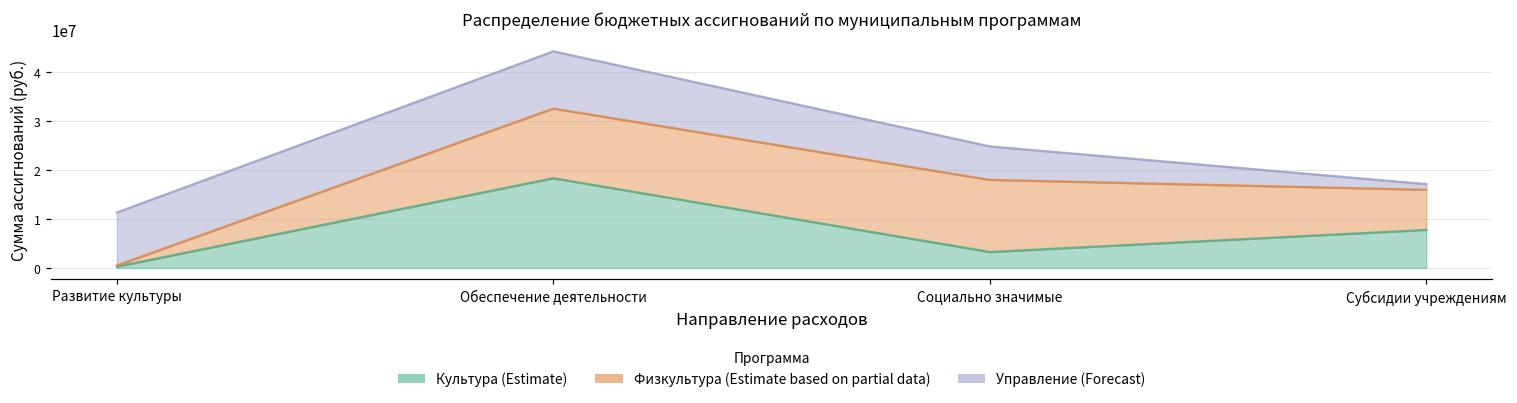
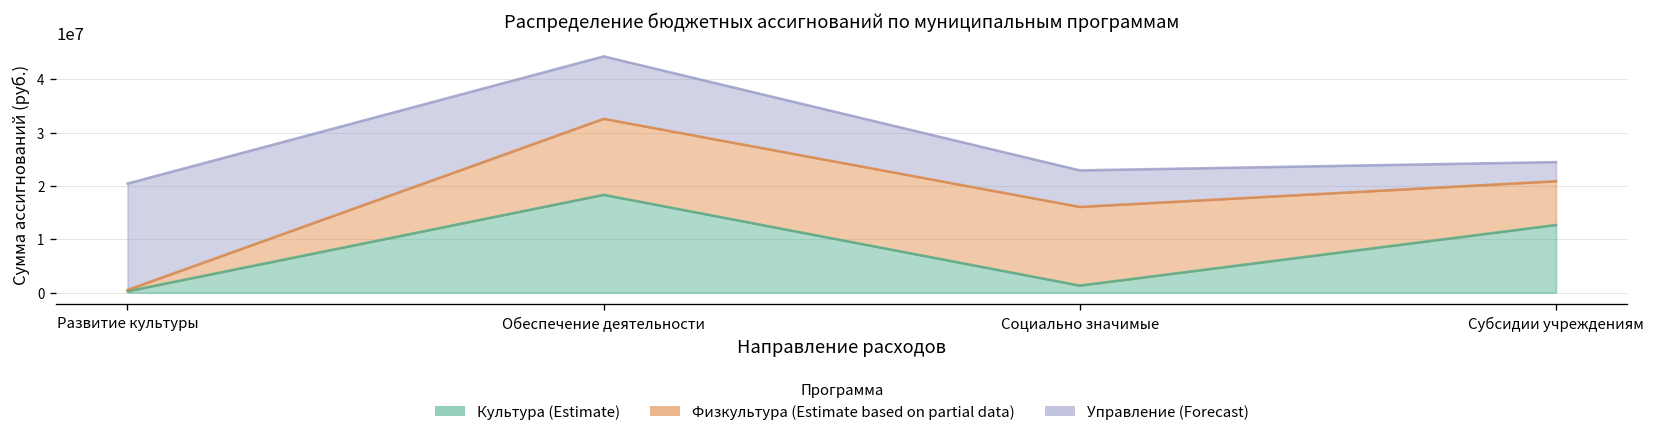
Управление (Forecast), Развитие культуры: 11000000 -> 20000000
Культура (Estimate), Социально значимые: 3000000 -> 1000000
Культура (Estimate), Субсидии учреждениям: 8000000 -> 13000000
Управление (Forecast), Субсидии учреждениям: 1000000 -> 4000000
